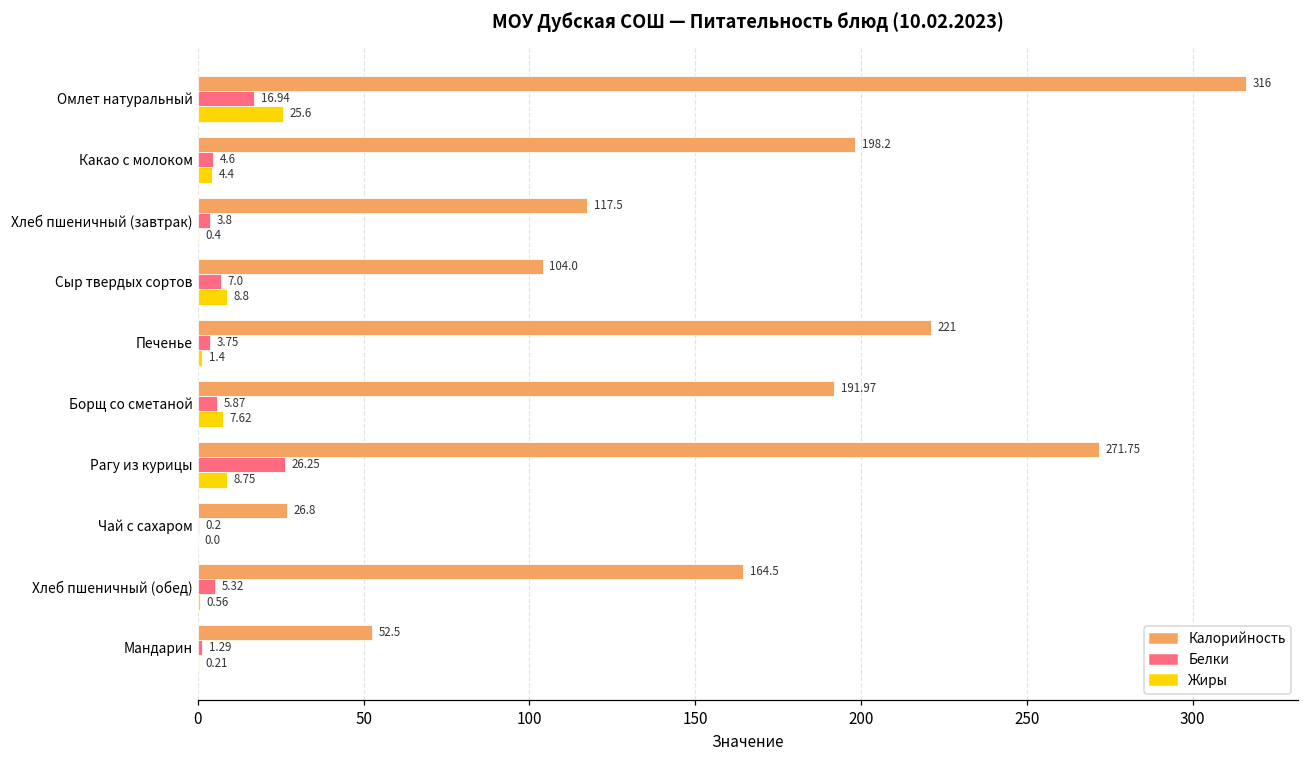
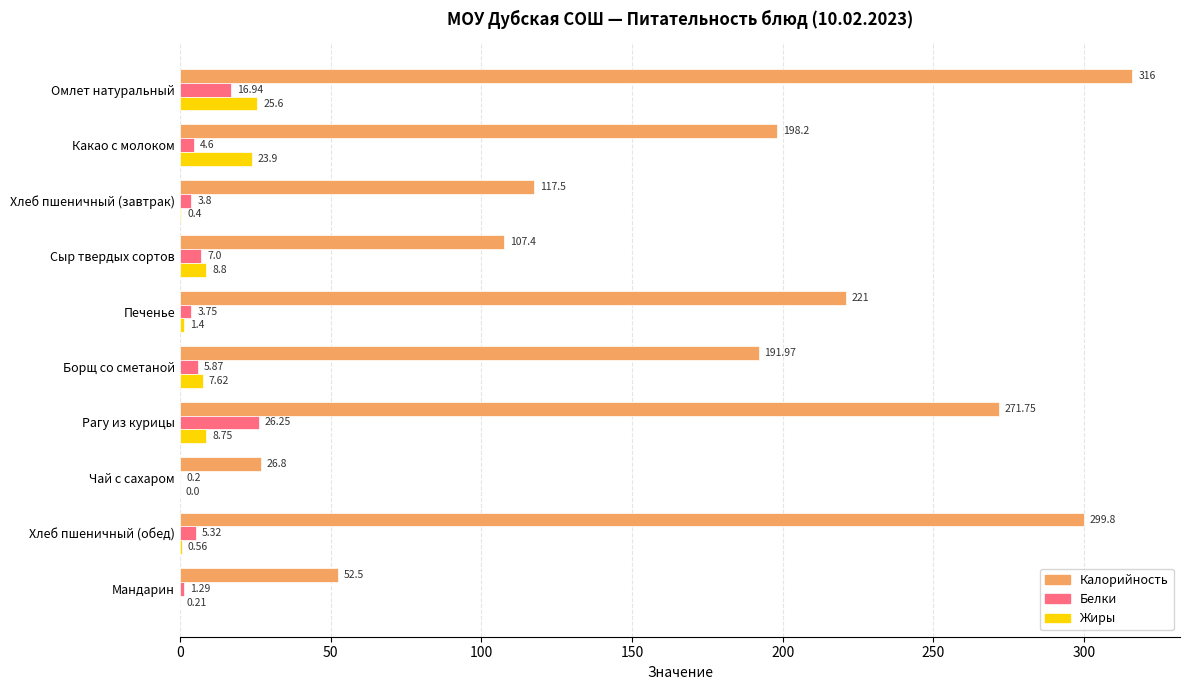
Жиры, Какао с молоком: 4.4 -> 23.9
Калорийность, Сыр твердых сортов: 104.0 -> 107.4
Калорийность, Хлеб пшеничный (обед): 164.5 -> 299.8
